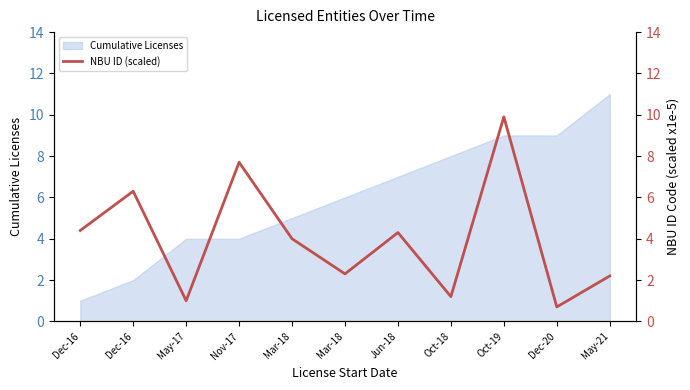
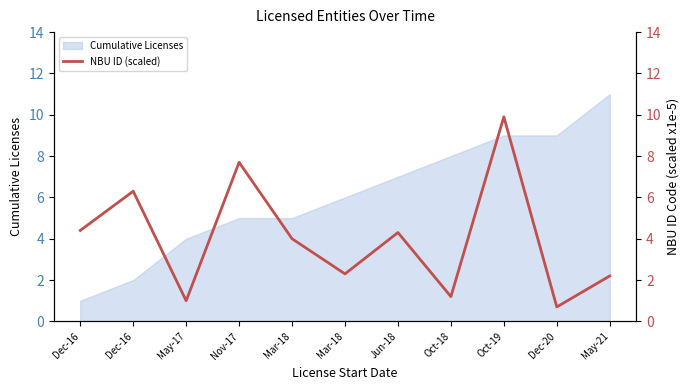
Cumulative Licenses, Nov-17: 4 -> 5
